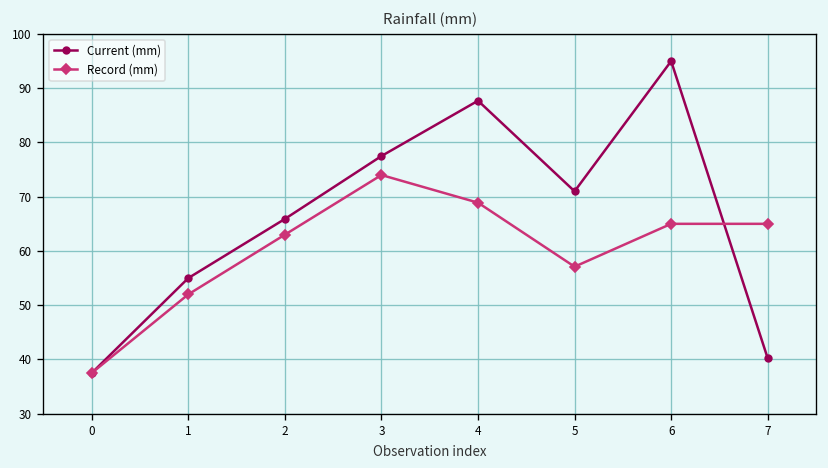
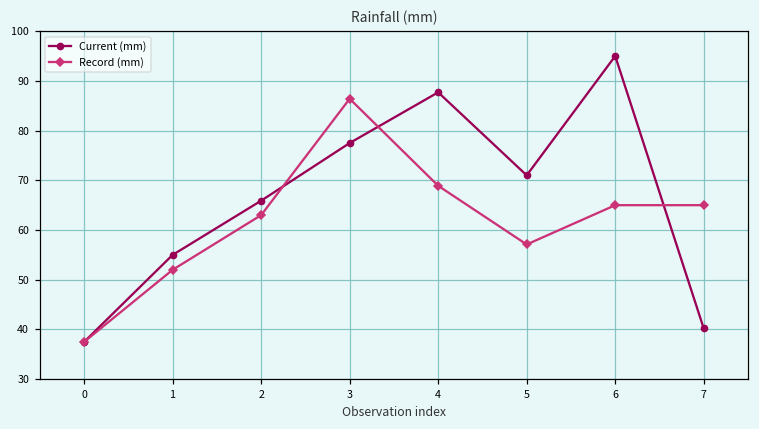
Record (mm), 3: 74 -> 86
